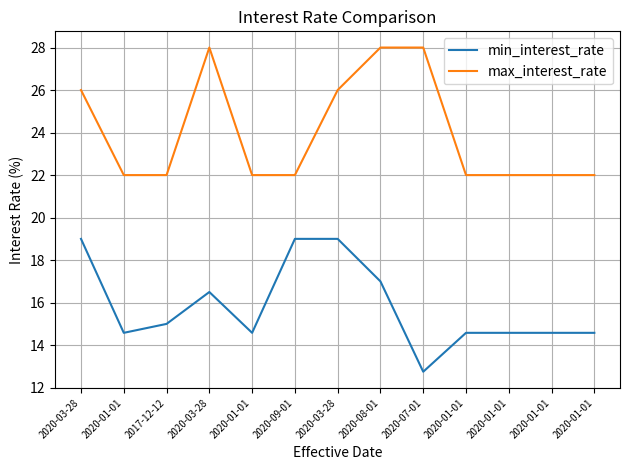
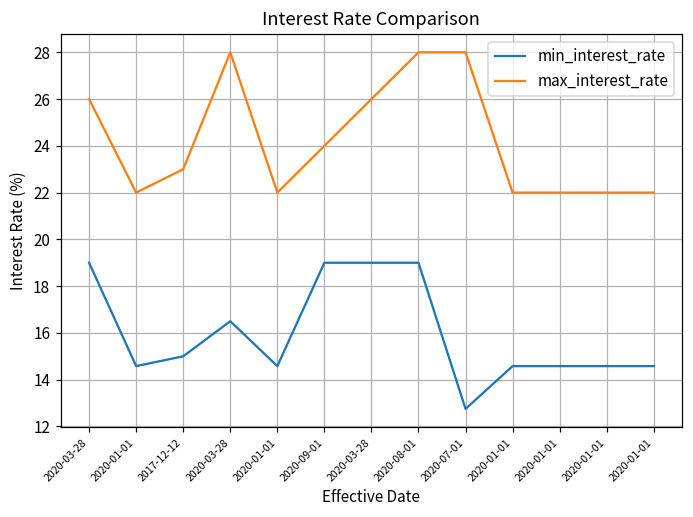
max_interest_rate, 2017-12-12: 22 -> 23
max_interest_rate, 2020-09-01: 22 -> 24
min_interest_rate, 2020-08-01: 17 -> 19
